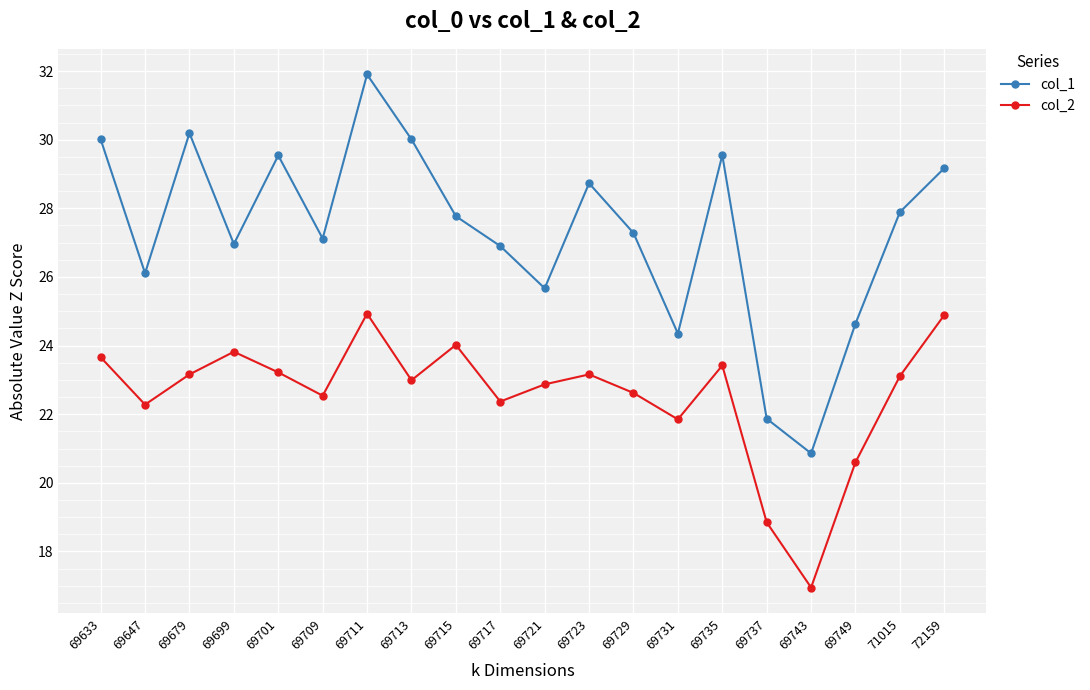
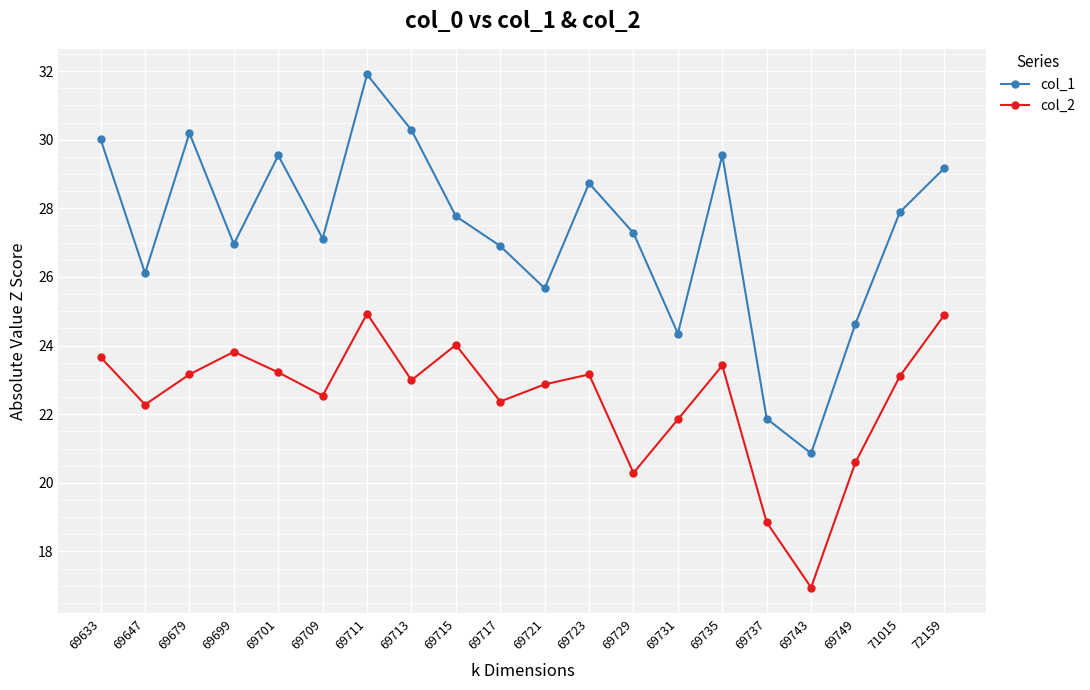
col_1, 69713: 30.0 -> 30.3
col_2, 69729: 22.6 -> 20.3
